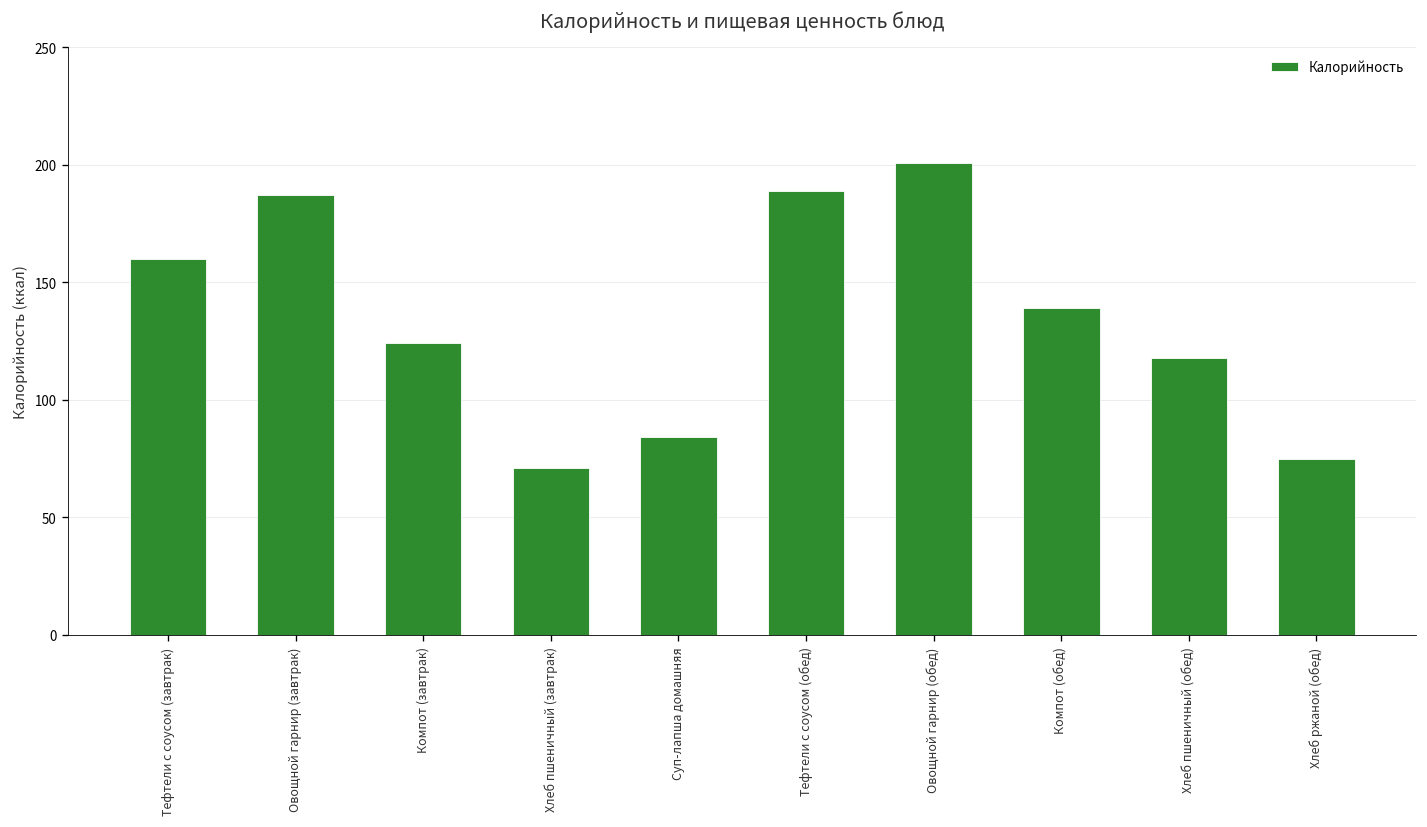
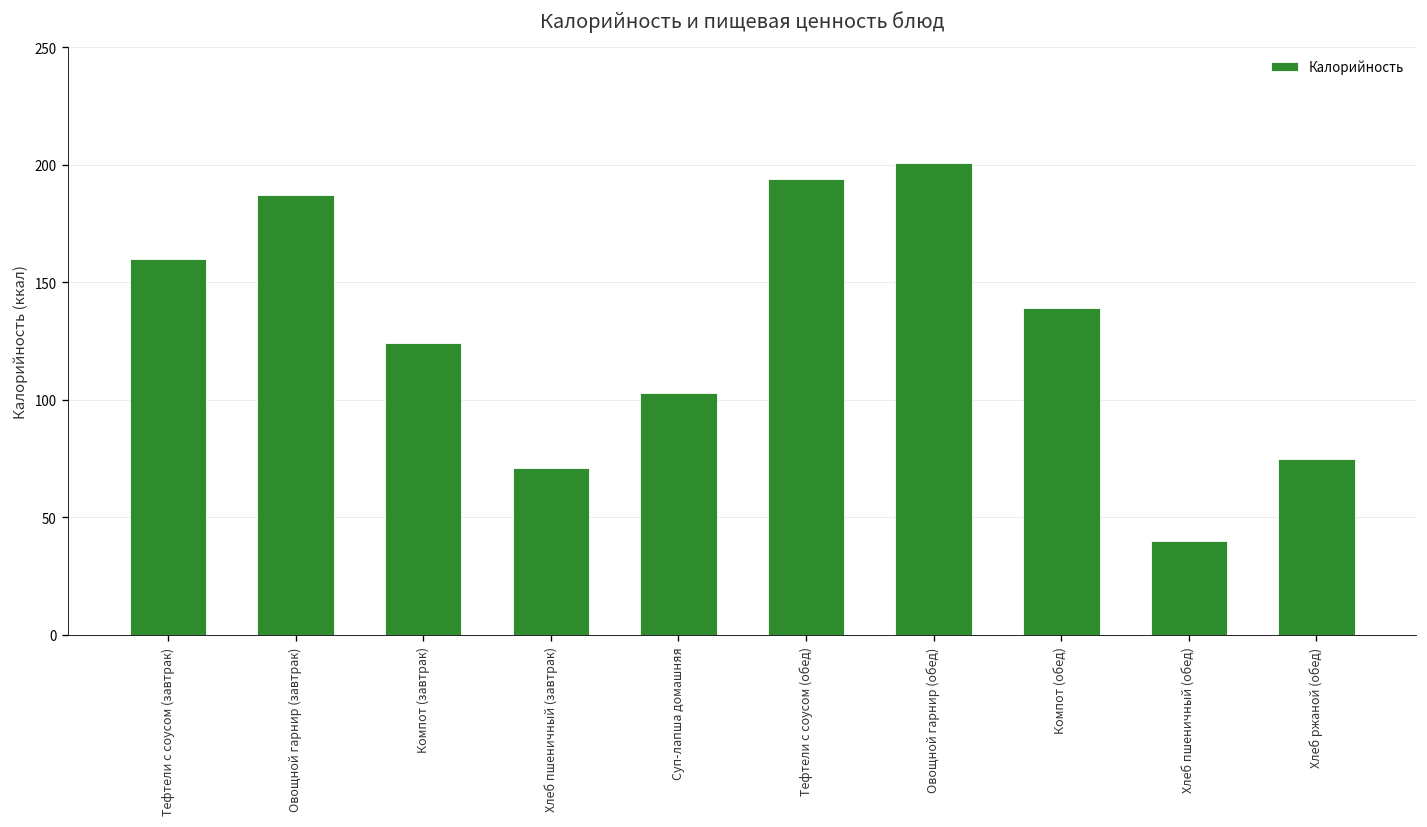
Суп-лапша домашняя: 84 -> 103
Тефтели с соусом (обед): 189 -> 194
Хлеб пшеничный (обед): 118 -> 40
